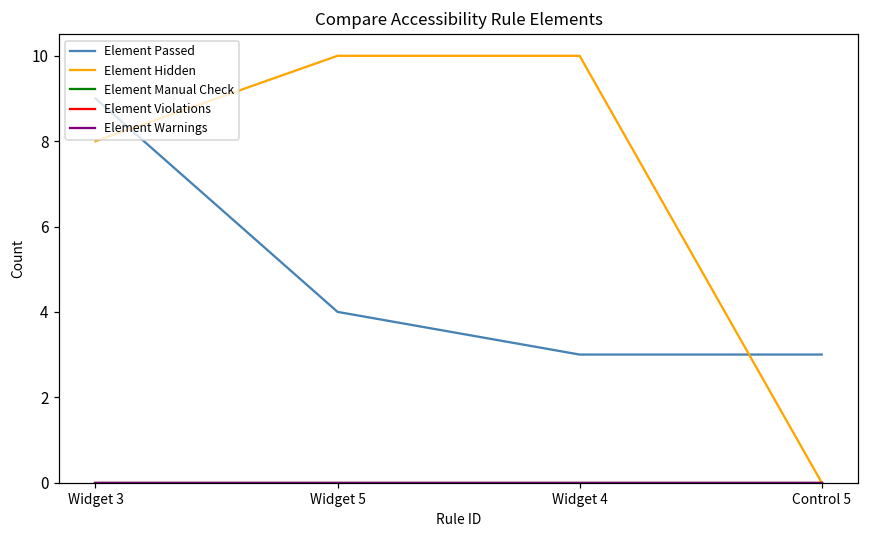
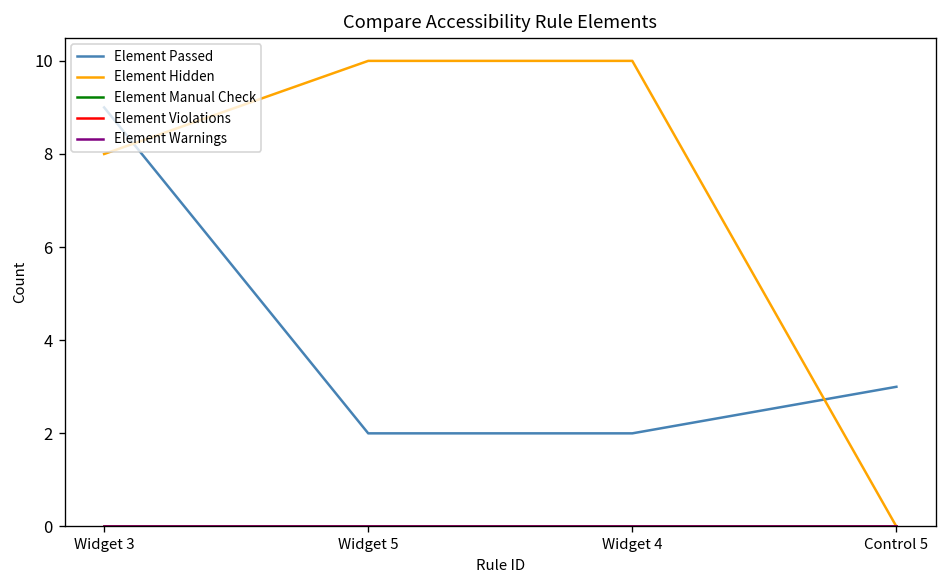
Element Passed, Widget 5: 4 -> 2
Element Passed, Widget 4: 3 -> 2
